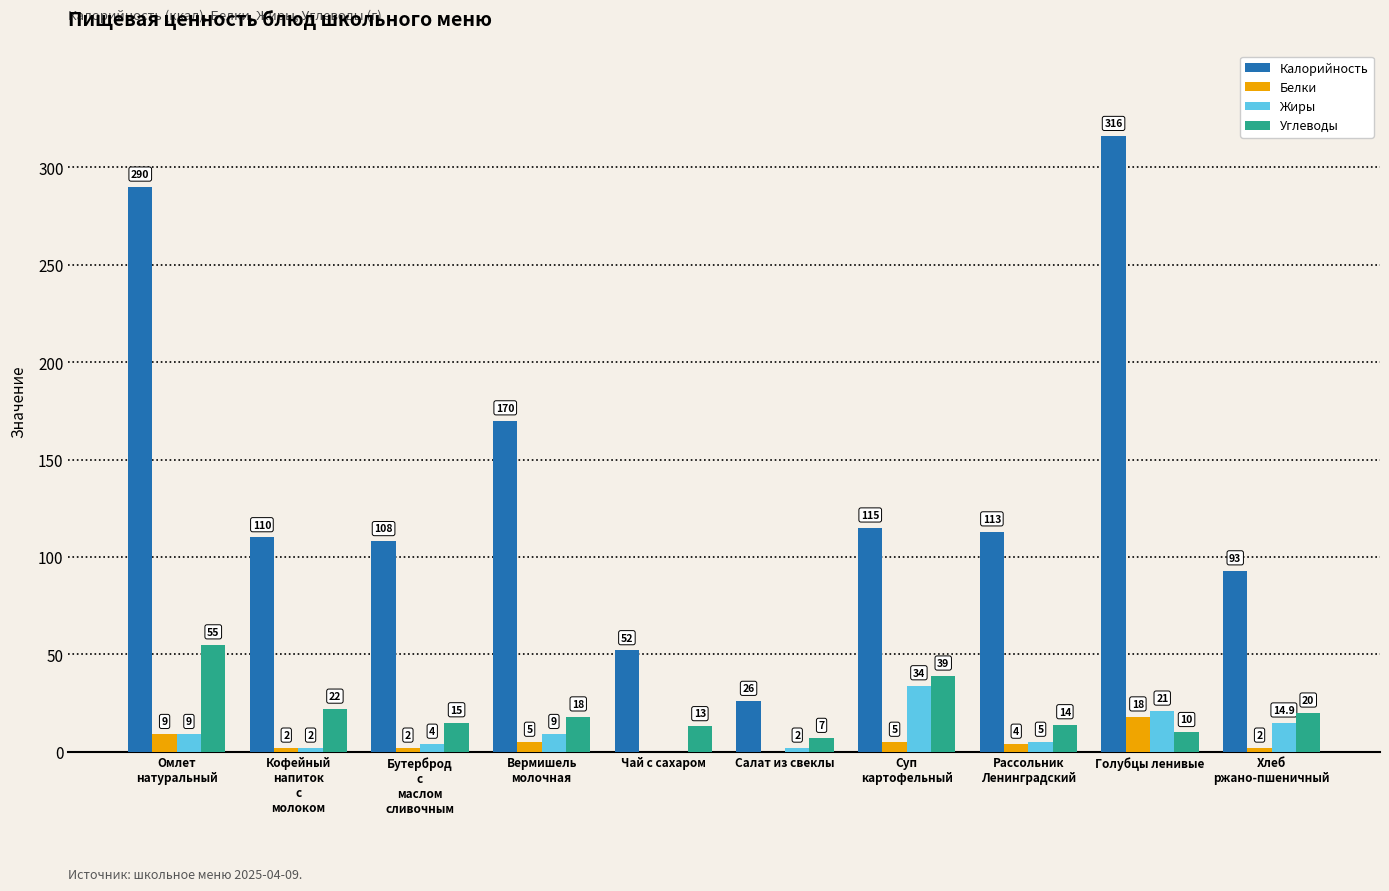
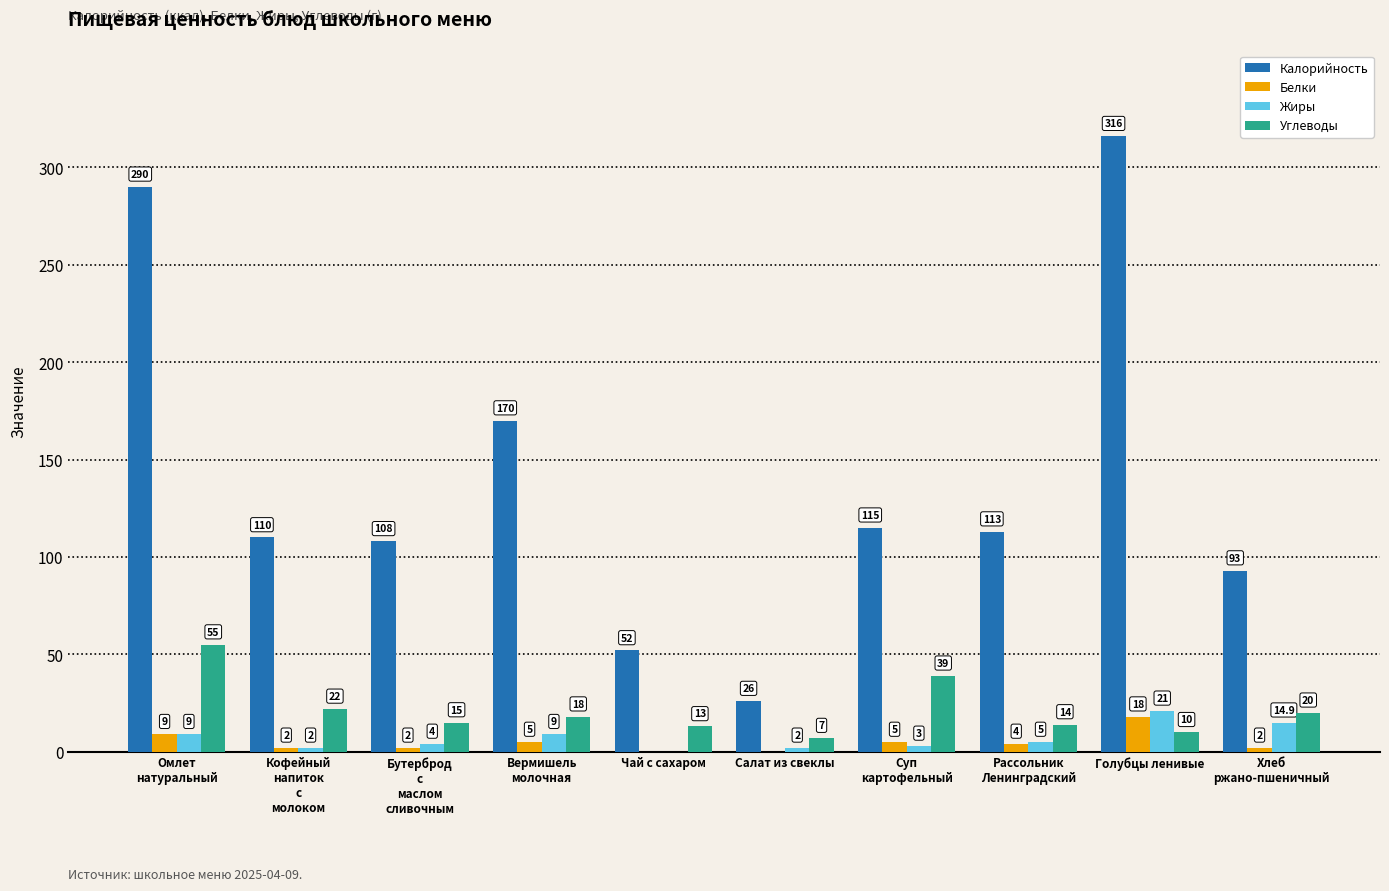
Жиры, Суп картофельный: 34 -> 3
